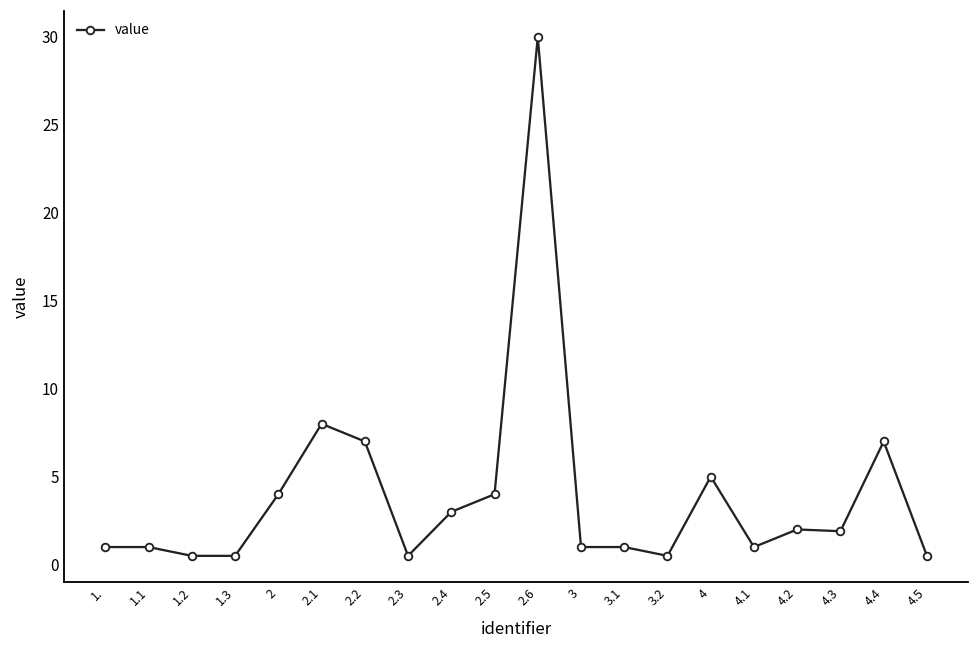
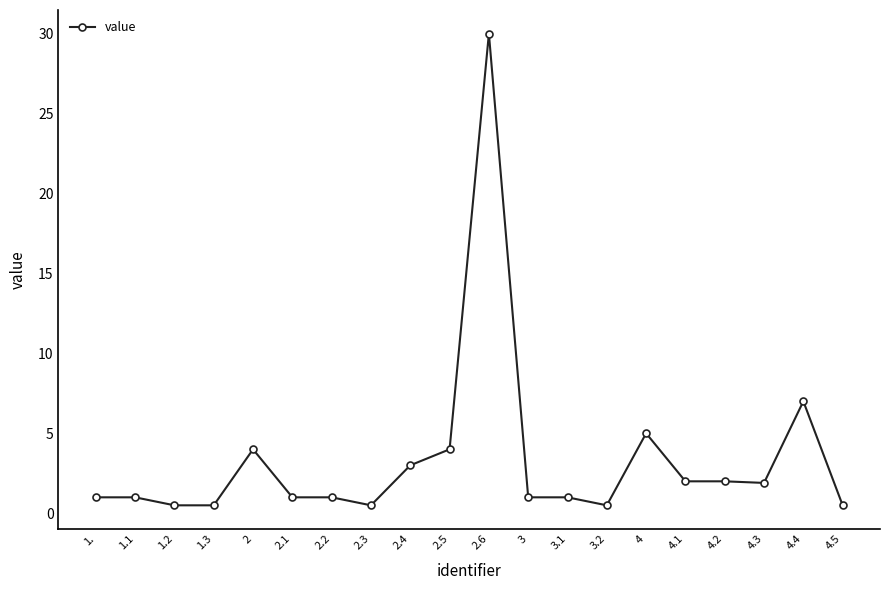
2.1: 8 -> 1
2.2: 7 -> 1
4.1: 1 -> 2
